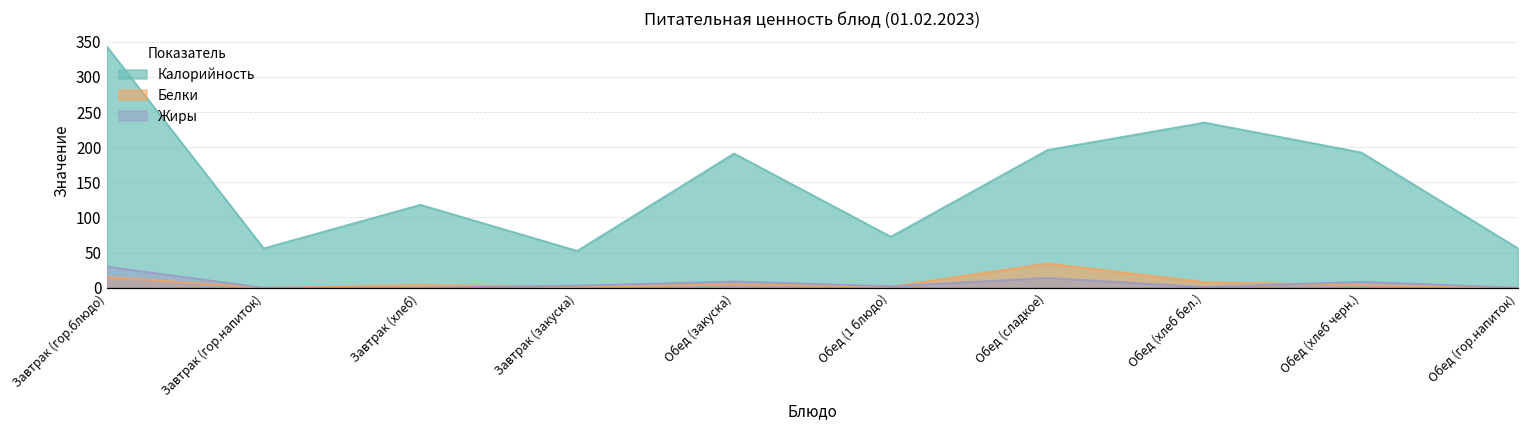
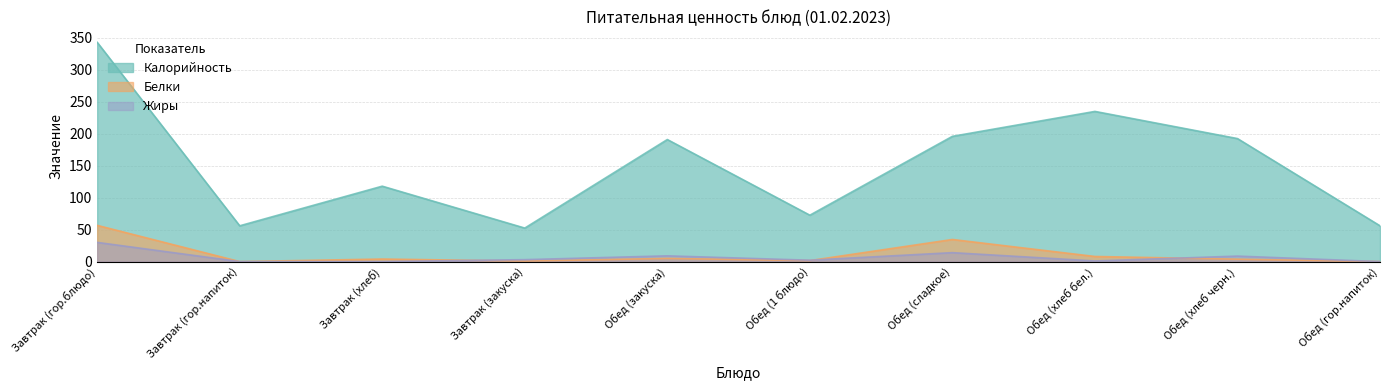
Белки, Завтрак (гор.блюдо): 20 -> 60
